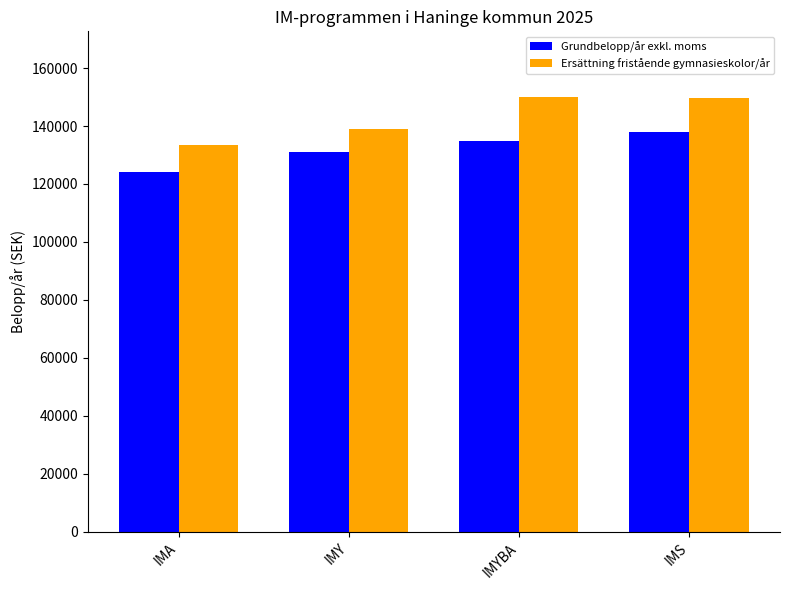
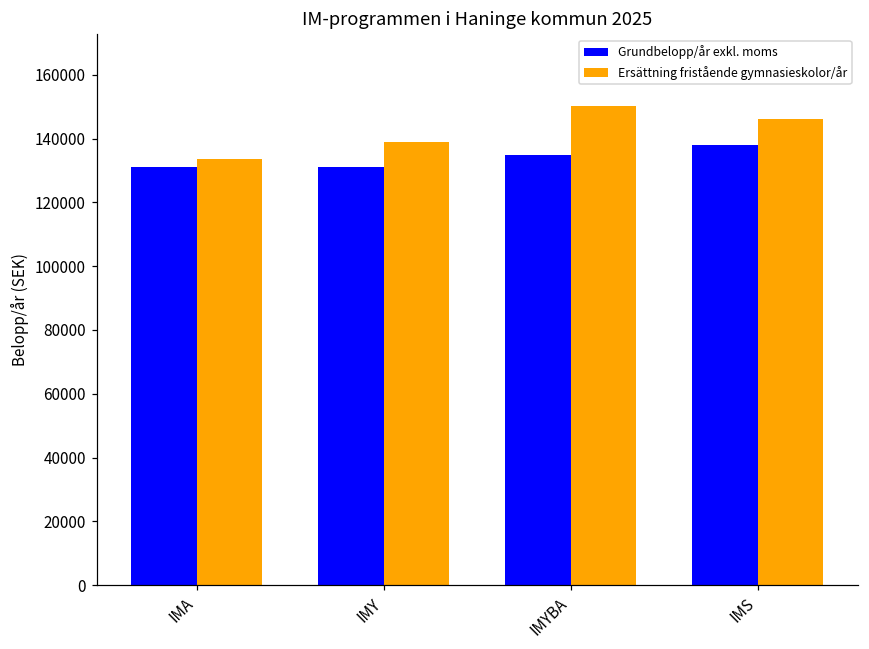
Grundbelopp/år exkl. moms, IMA: 124000 -> 131000
Ersättning fristående gymnasieskolor/år, IMS: 150000 -> 146000
